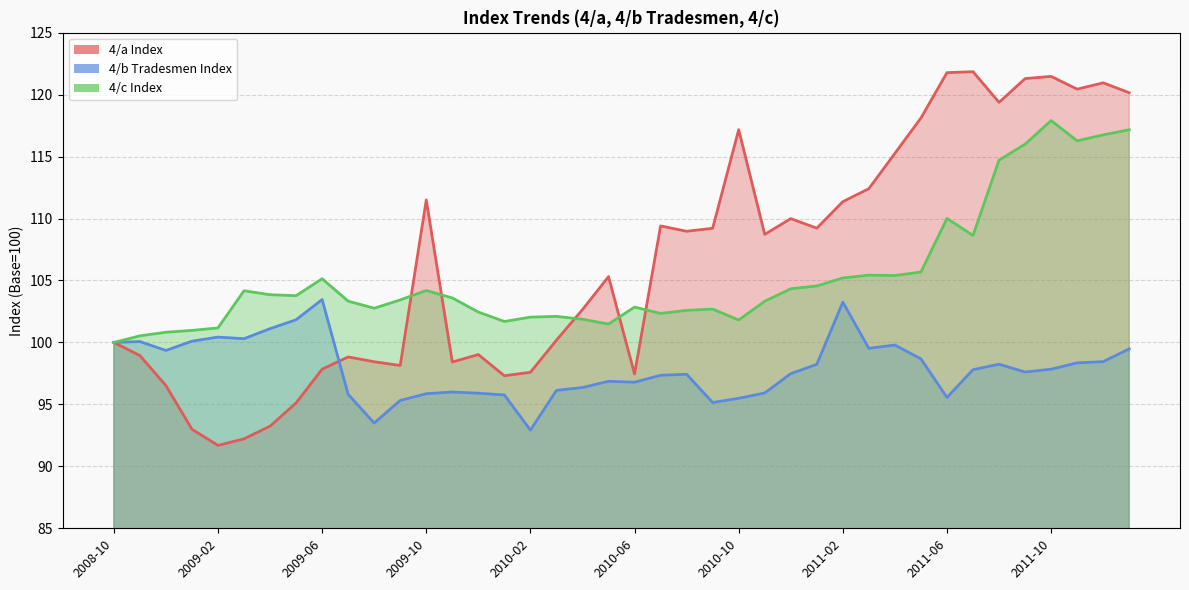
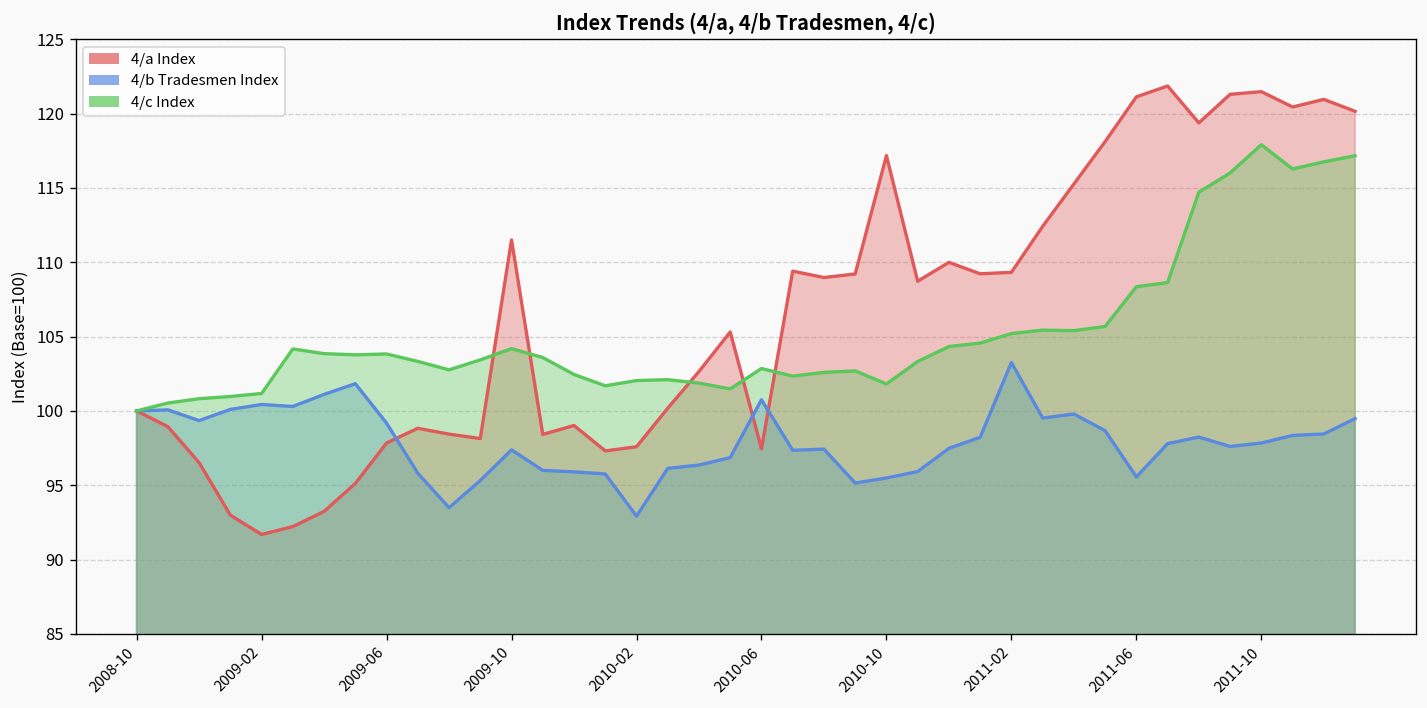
4/b Tradesmen Index, 2009-06: 103.5 -> 99.2
4/c Index, 2009-06: 105.1 -> 103.8
4/b Tradesmen Index, 2009-10: 95.9 -> 97.4
4/b Tradesmen Index, 2010-06: 96.8 -> 100.8
4/a Index, 2011-02: 111.4 -> 109.3
4/a Index, 2011-06: 121.8 -> 121.1
4/c Index, 2011-06: 110.0 -> 108.4
